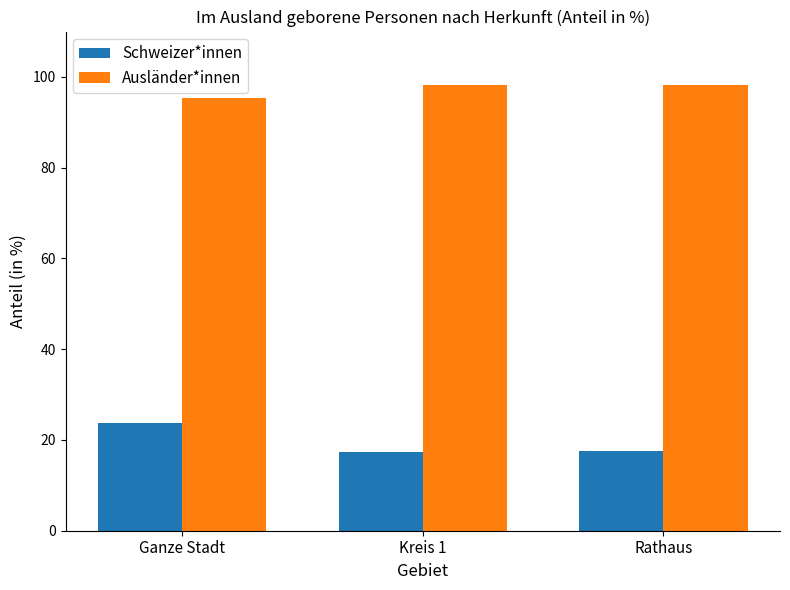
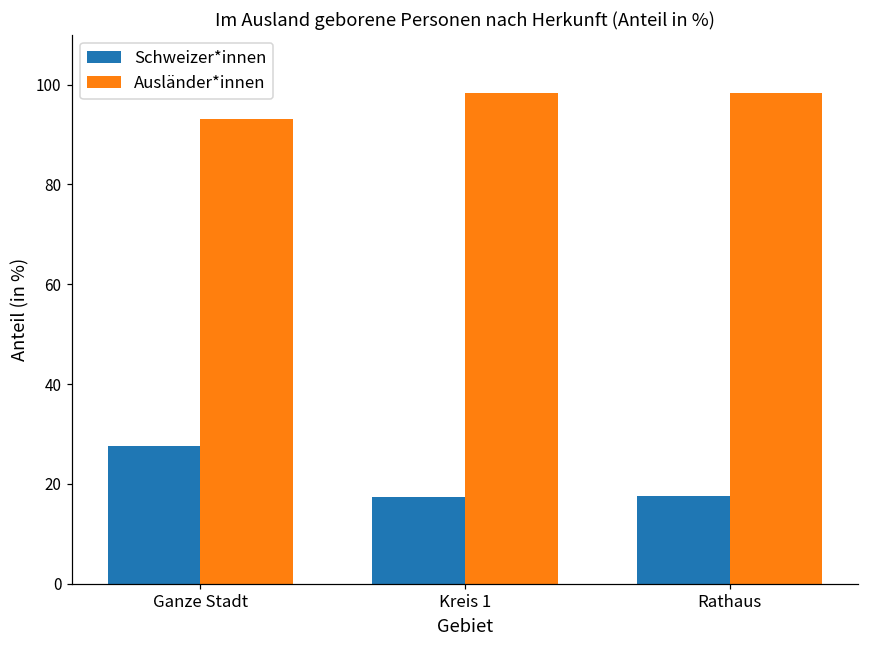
Schweizer*innen, Ganze Stadt: 24 -> 28
Ausländer*innen, Ganze Stadt: 95 -> 93
